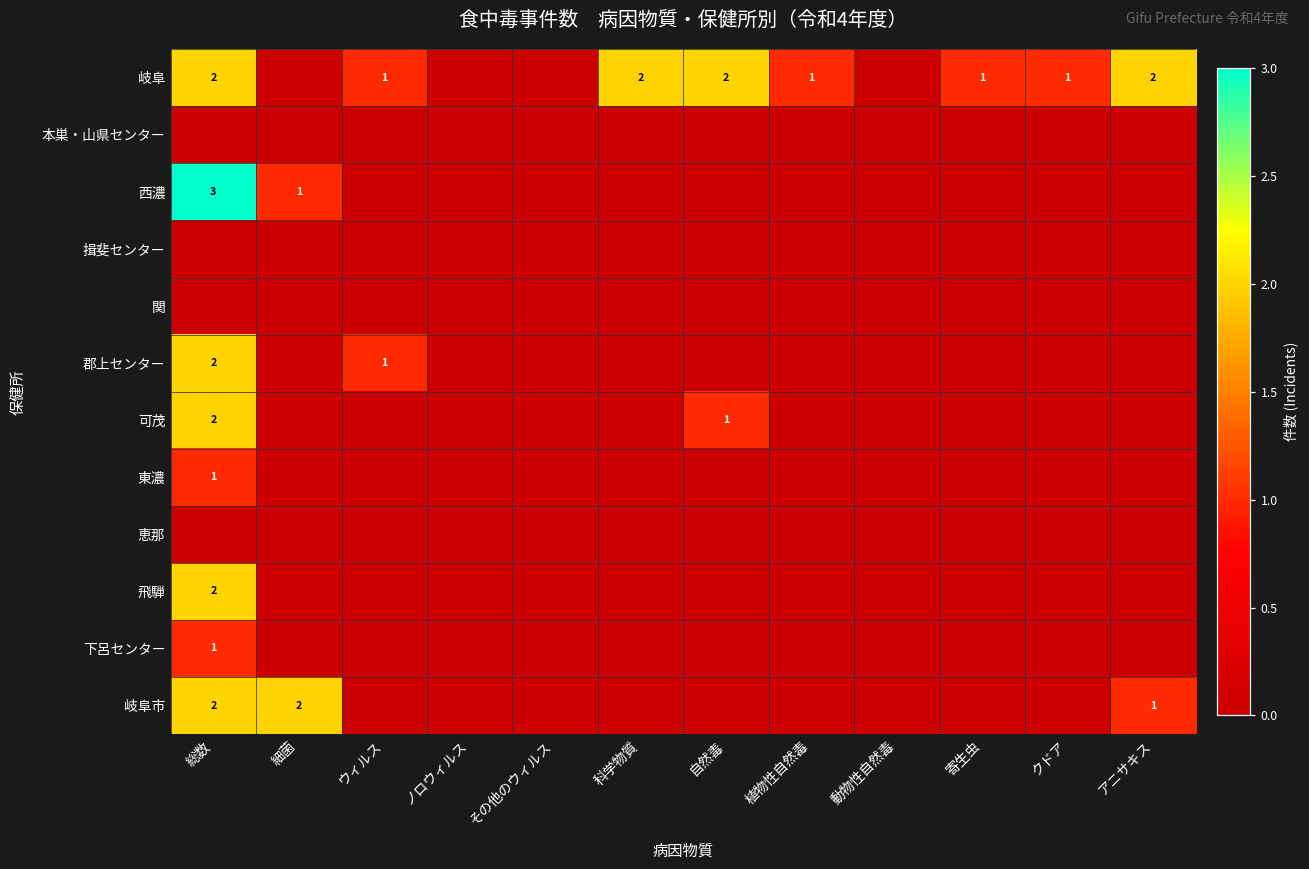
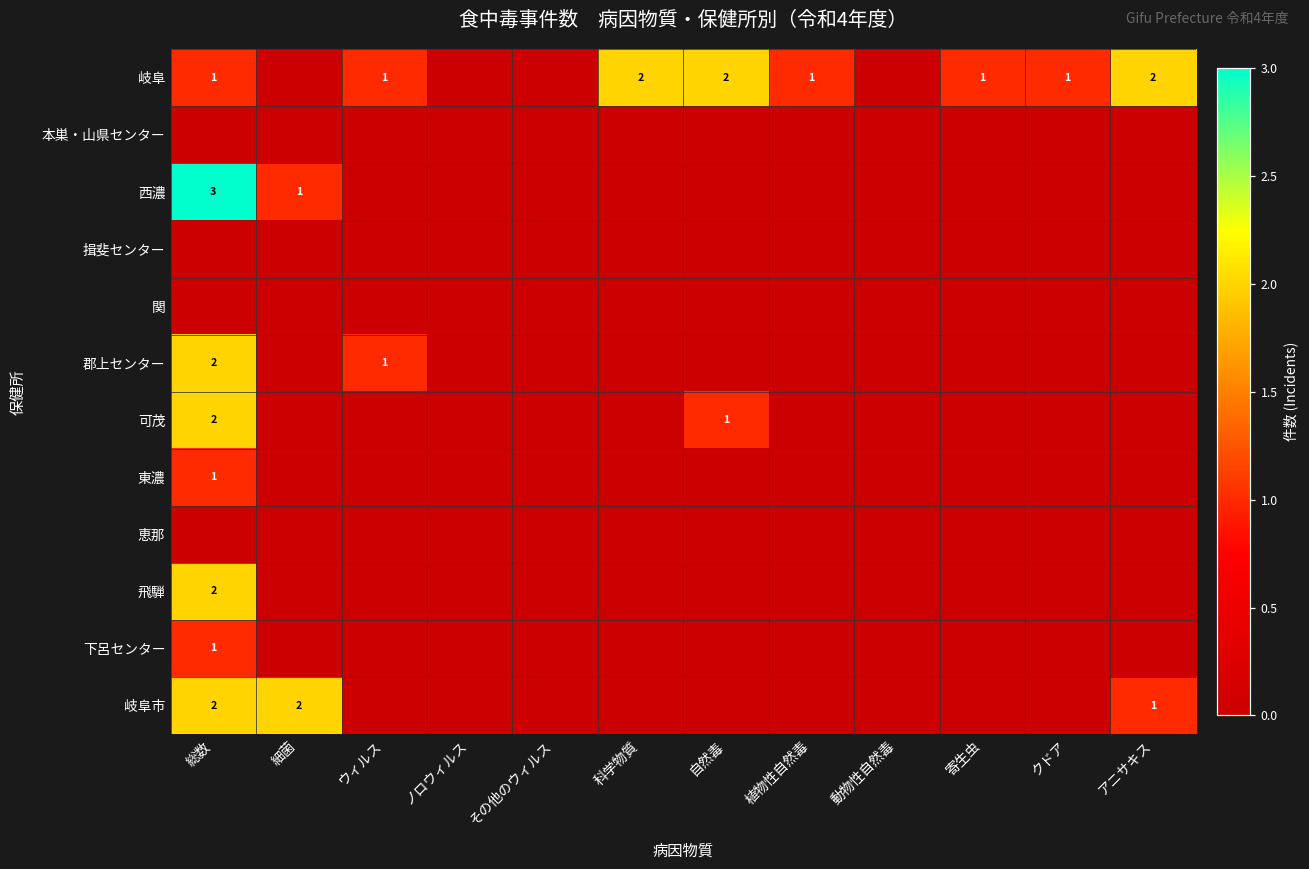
岐阜, 総数: 2 -> 1
